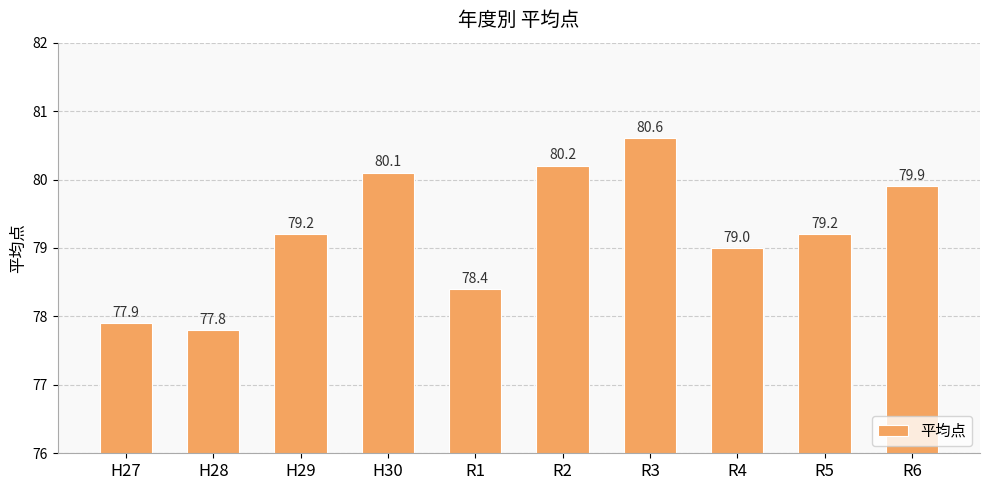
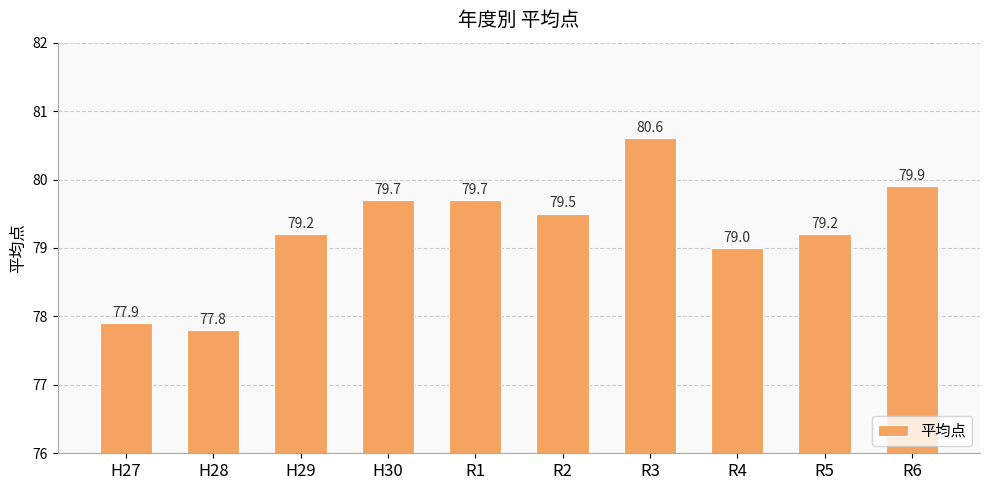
H30: 80.1 -> 79.7
R1: 78.4 -> 79.7
R2: 80.2 -> 79.5
